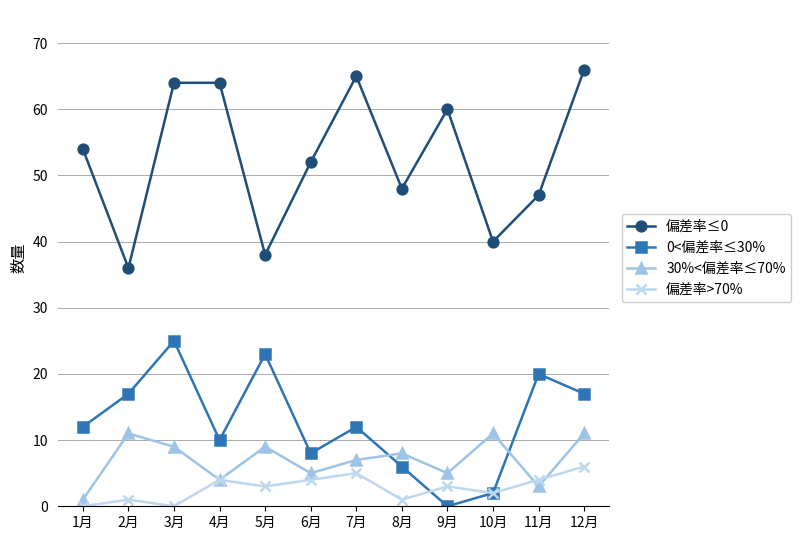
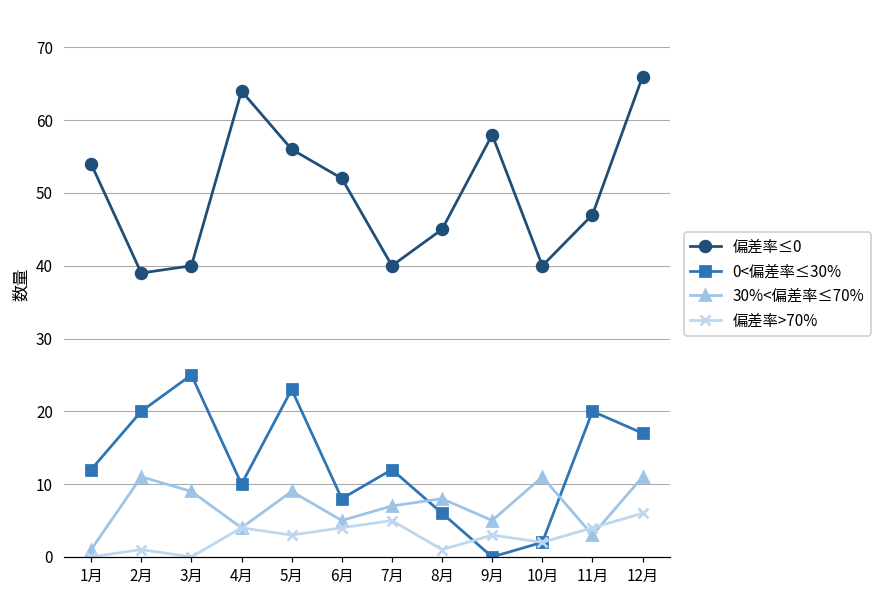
偏差率≤0, 2月: 36 -> 39
0<偏差率≤30%, 2月: 17 -> 20
偏差率≤0, 3月: 64 -> 40
偏差率≤0, 5月: 38 -> 56
偏差率≤0, 7月: 65 -> 40
偏差率≤0, 8月: 48 -> 45
偏差率≤0, 9月: 60 -> 58
